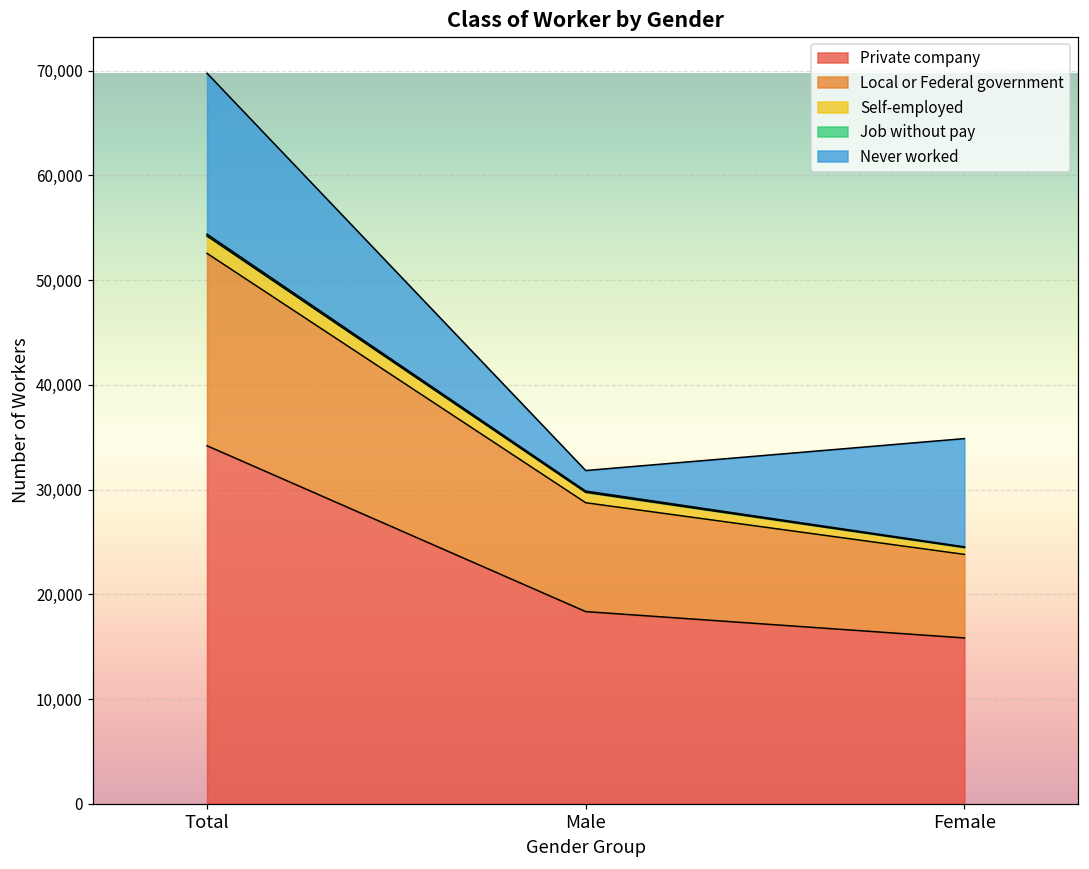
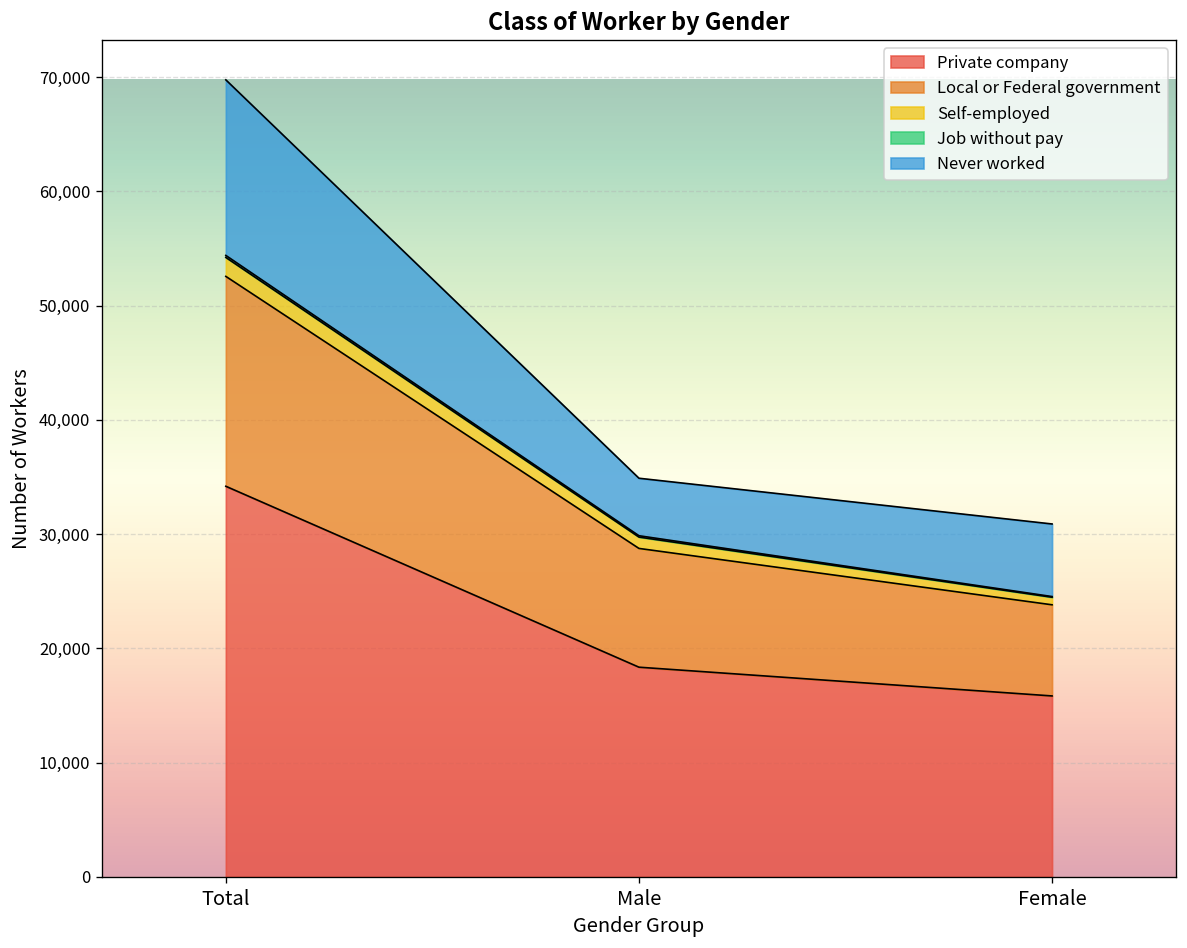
Never worked, Male: 2,000 -> 5,000
Never worked, Female: 10,000 -> 6,000
